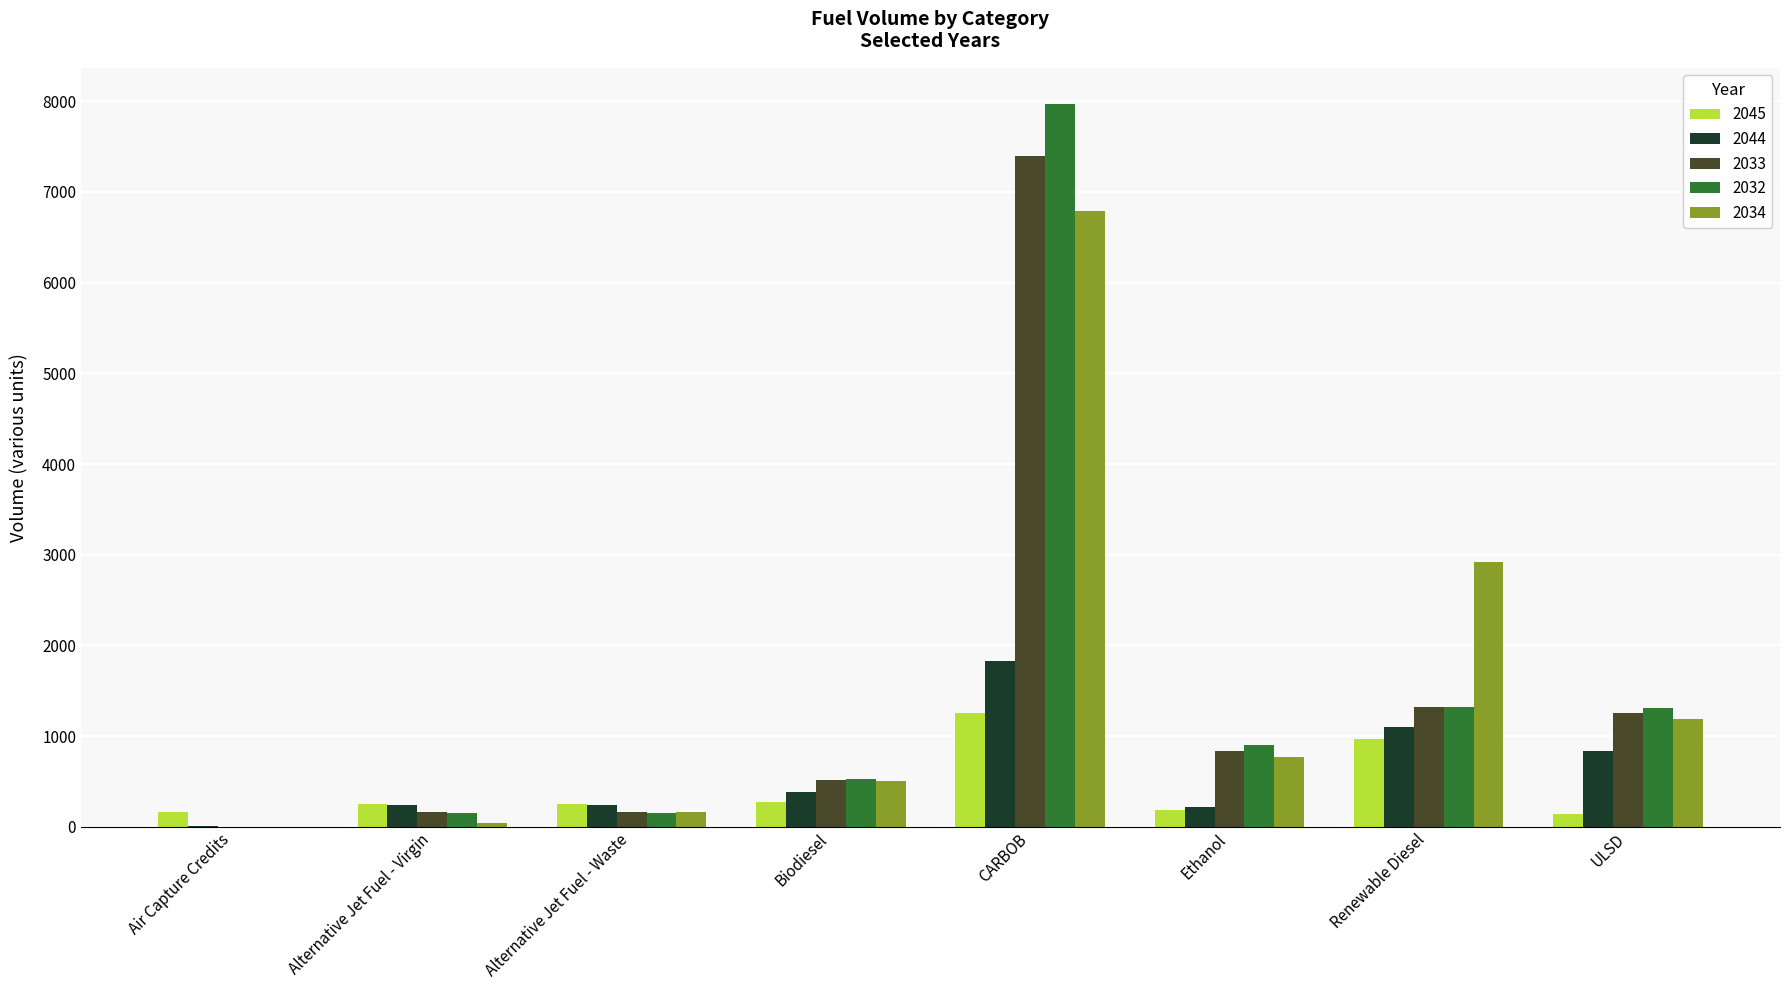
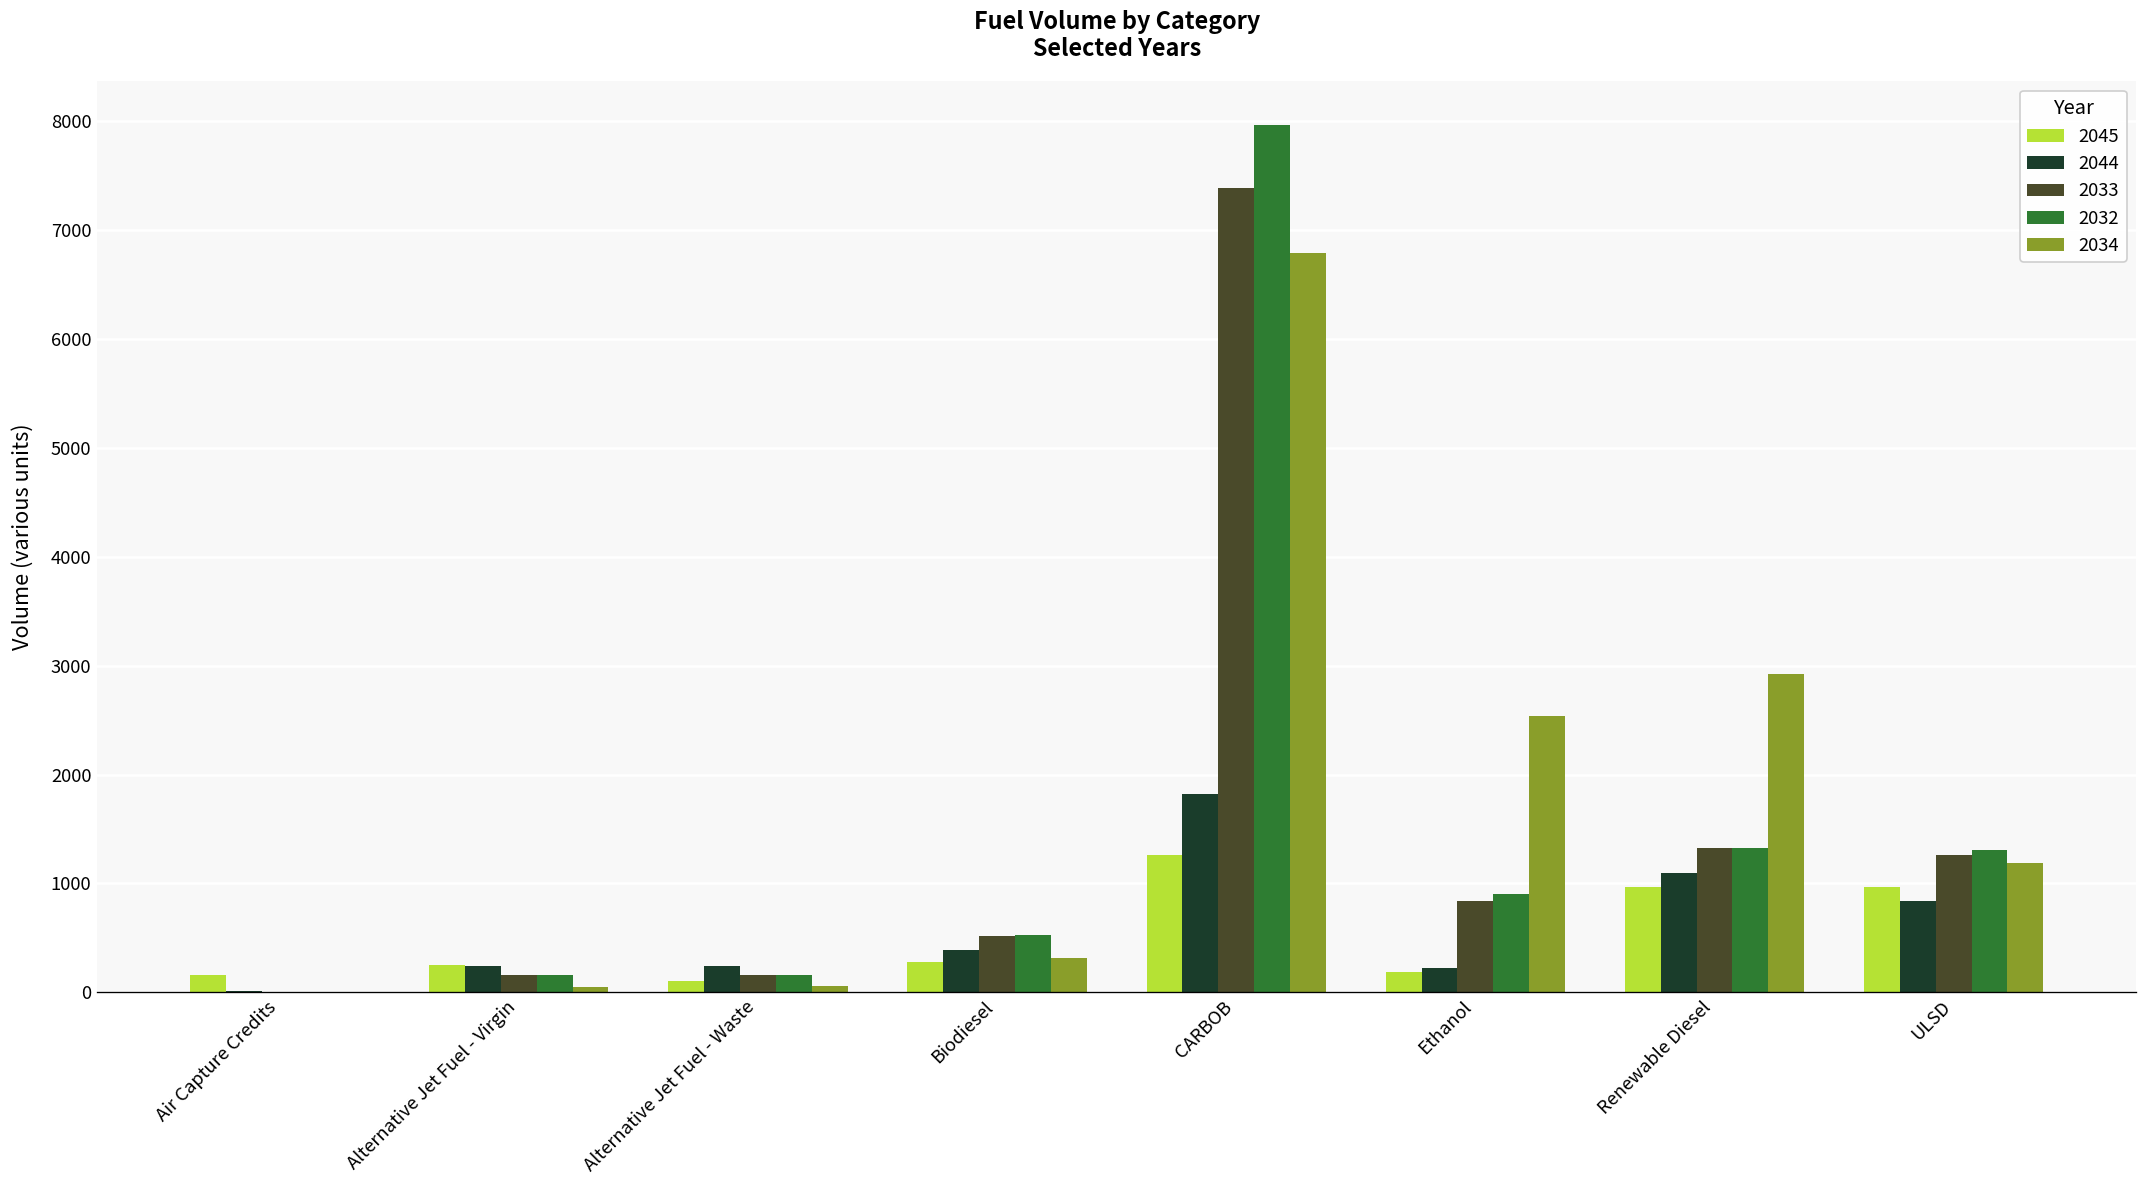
2045, Alternative Jet Fuel - Waste: 200 -> 100
2034, Alternative Jet Fuel - Waste: 200 -> 100
2034, Biodiesel: 500 -> 300
2034, Ethanol: 800 -> 2500
2045, ULSD: 100 -> 1000
